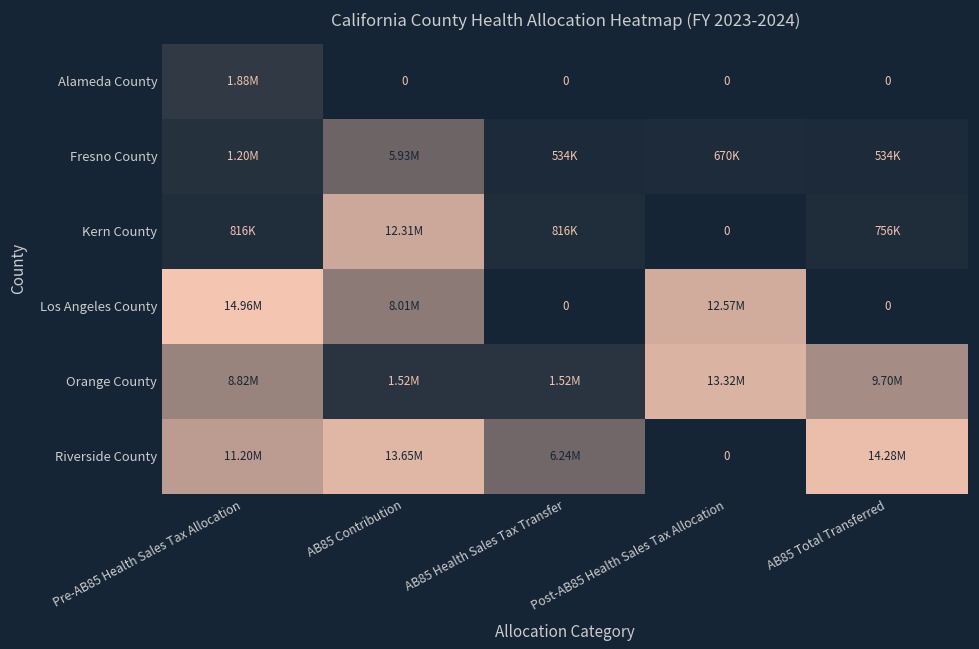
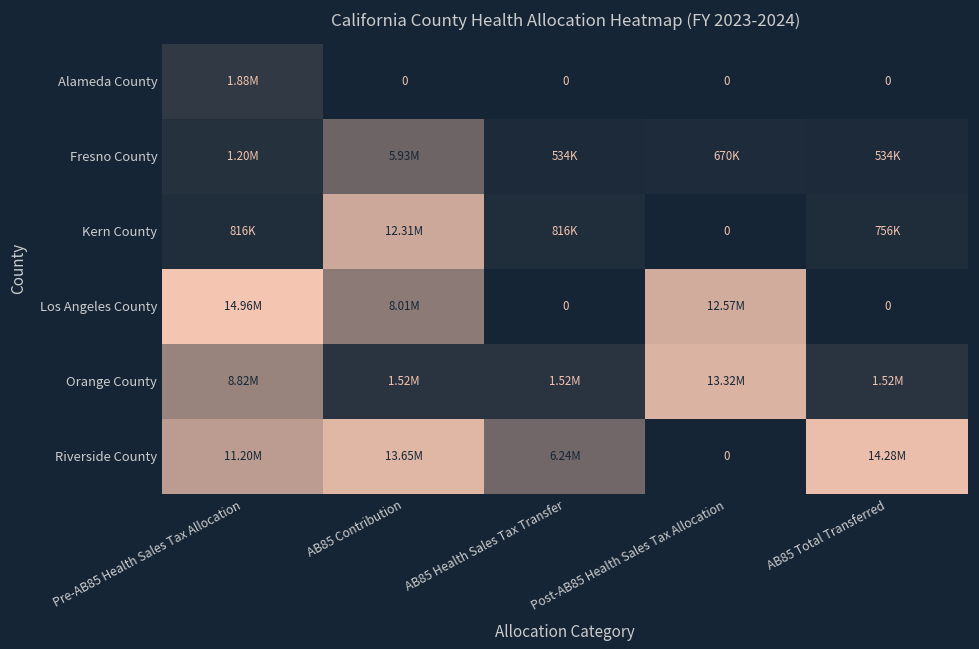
Orange County, AB85 Total Transferred: 9.70M -> 1.52M
